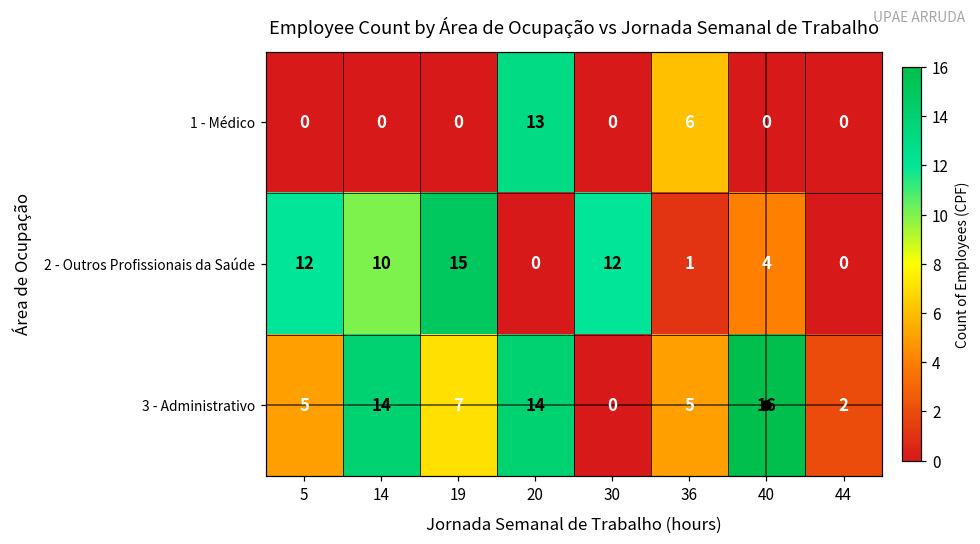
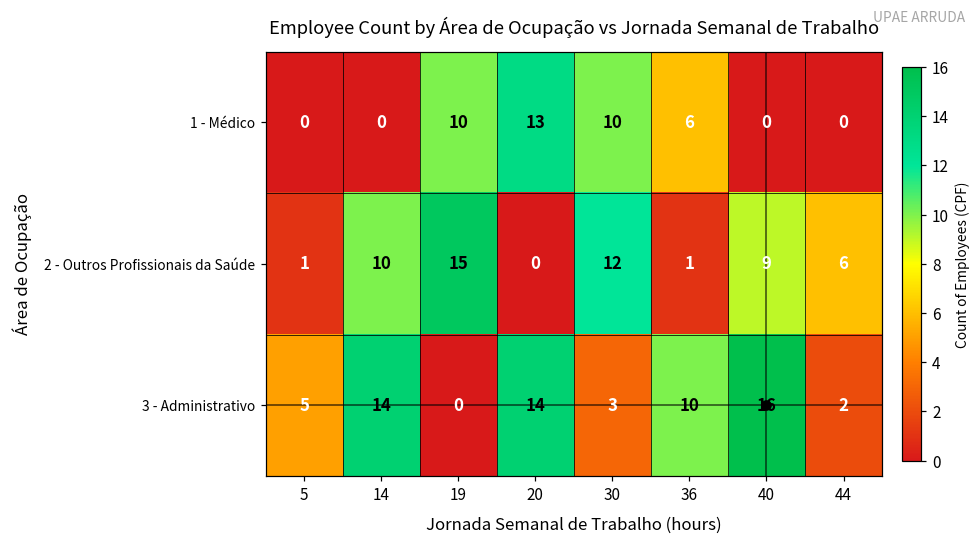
1 - Médico, 19: 0 -> 10
1 - Médico, 30: 0 -> 10
2 - Outros Profissionais da Saúde, 5: 12 -> 1
2 - Outros Profissionais da Saúde, 40: 4 -> 9
2 - Outros Profissionais da Saúde, 44: 0 -> 6
3 - Administrativo, 19: 7 -> 0
3 - Administrativo, 30: 0 -> 3
3 - Administrativo, 36: 5 -> 10
